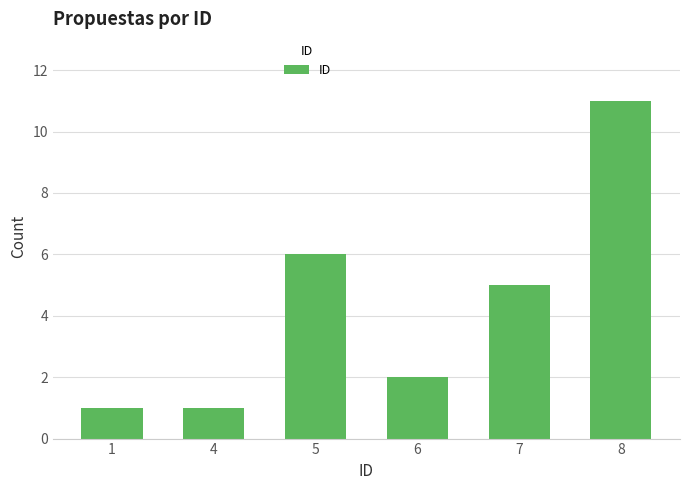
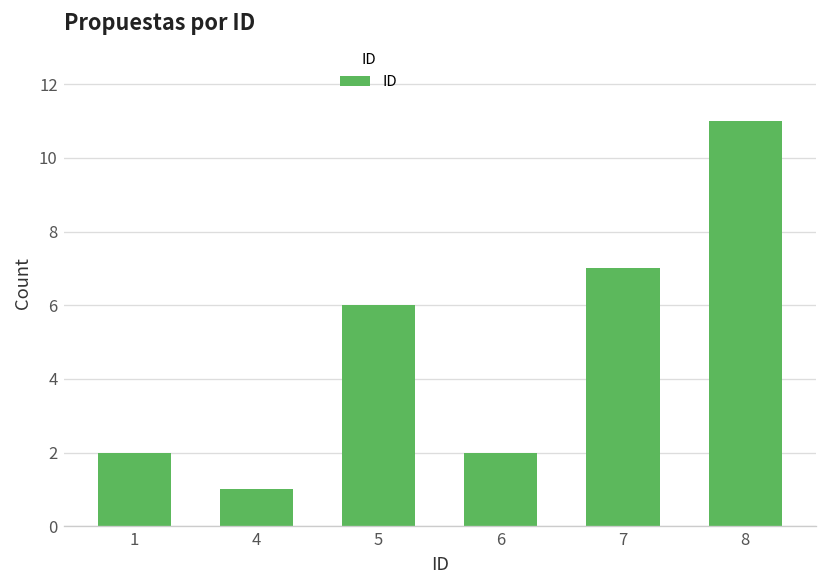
1: 1 -> 2
7: 5 -> 7
